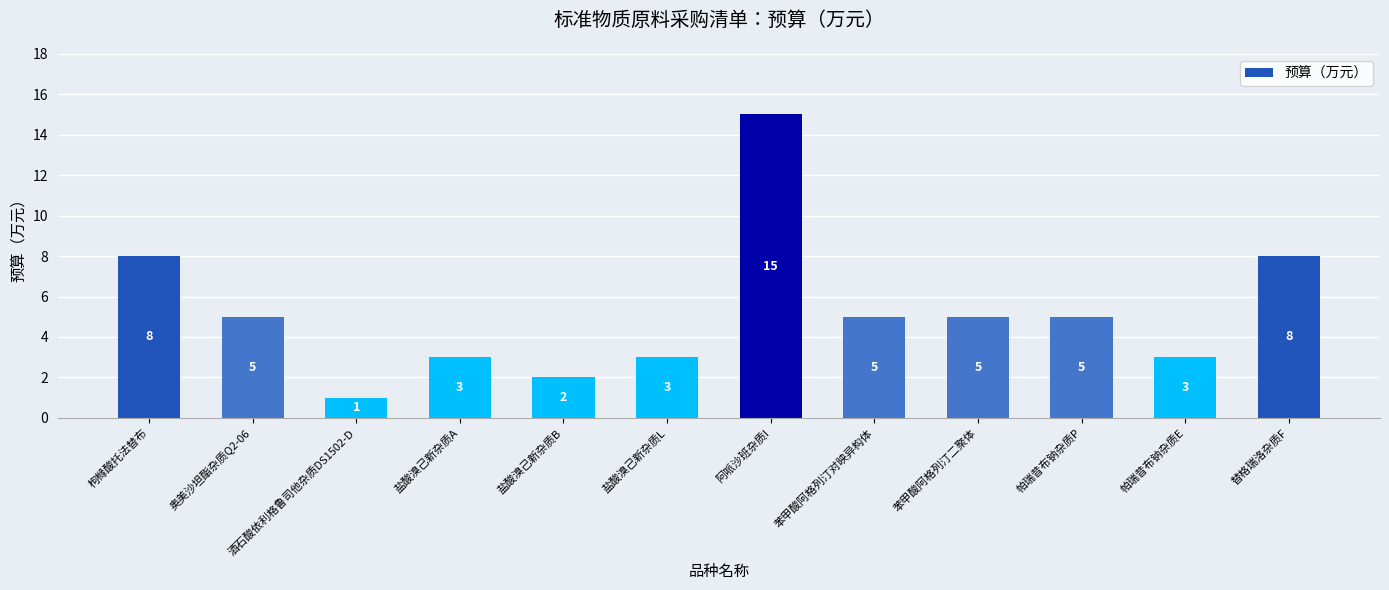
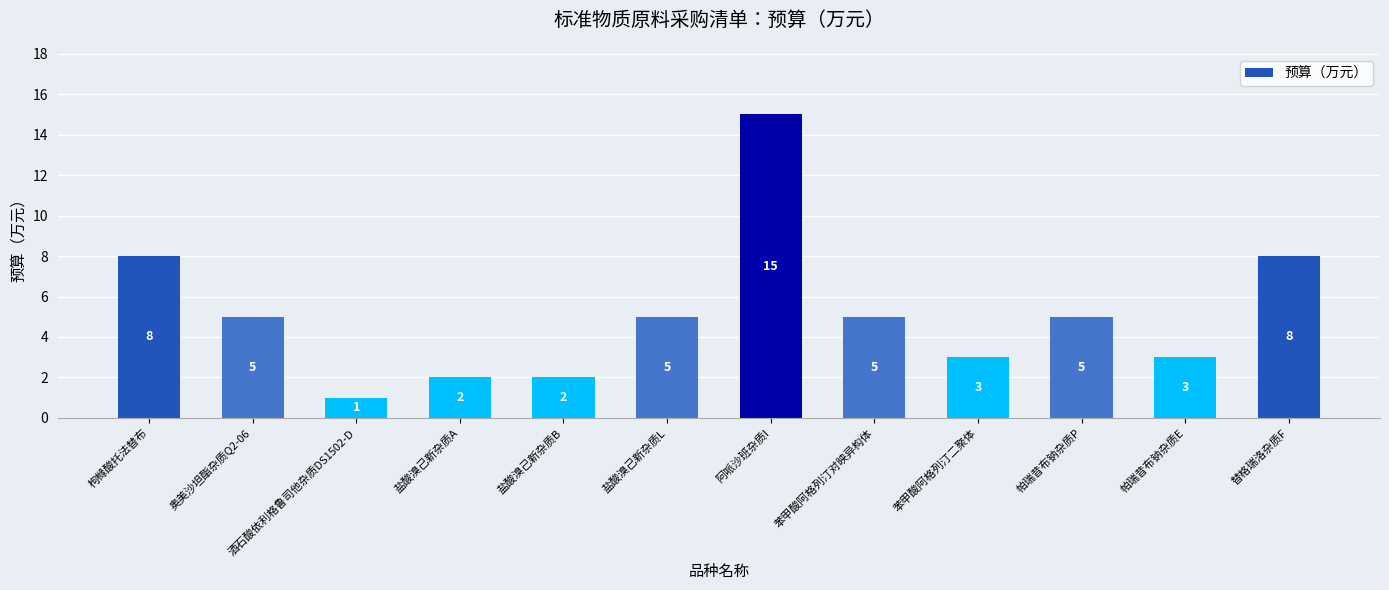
盐酸溴己新杂质A: 3 -> 2
盐酸溴己新杂质L: 3 -> 5
苯甲酸阿格列汀二聚体: 5 -> 3
